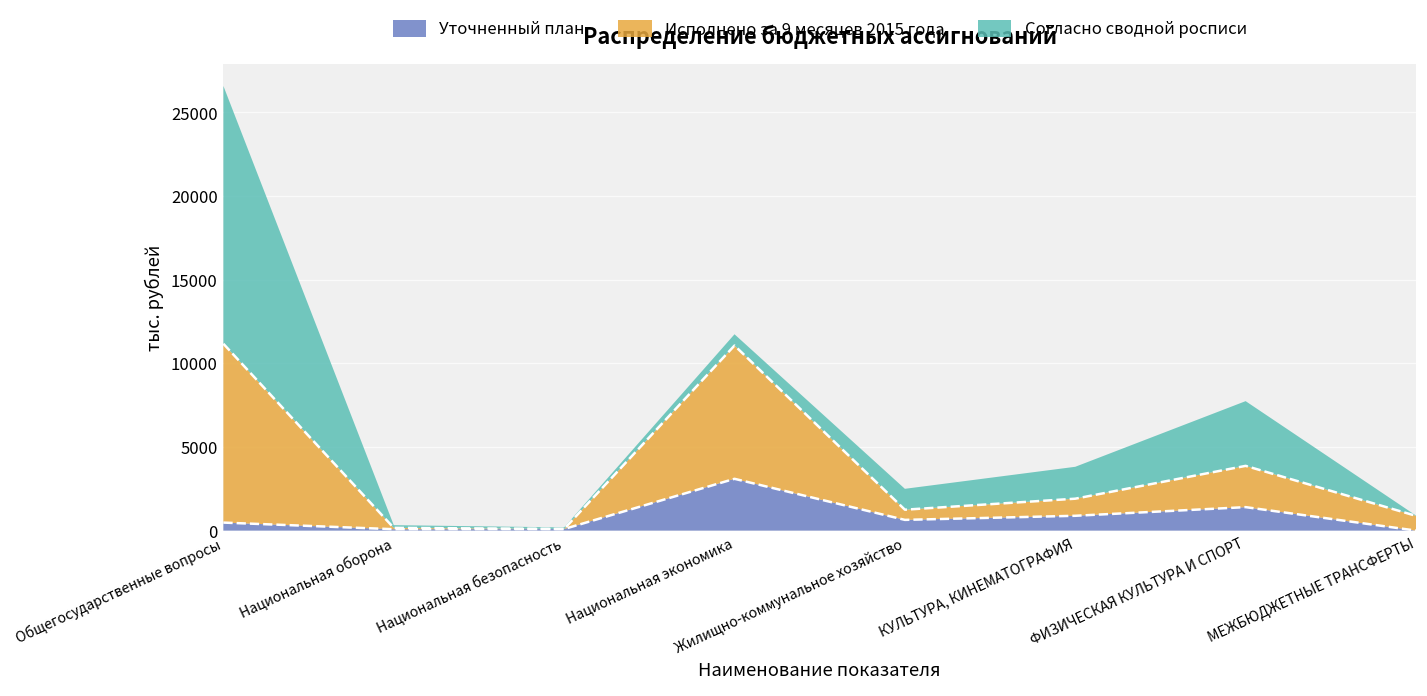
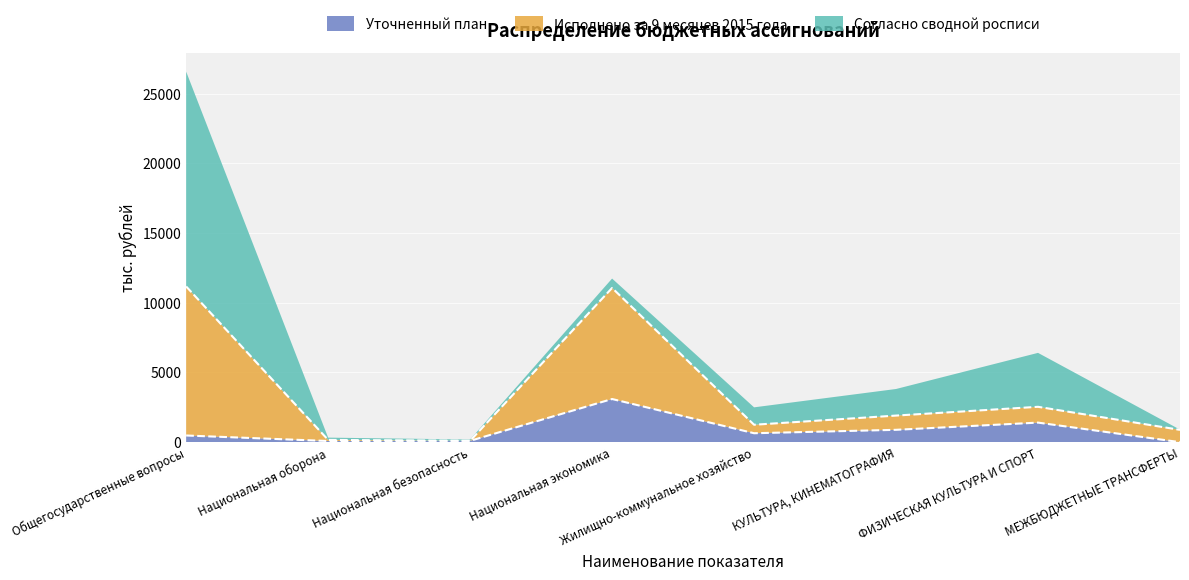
Исполнено за 9 месяцев 2015 года, ФИЗИЧЕСКАЯ КУЛЬТУРА И СПОРТ: 2500 -> 1100
